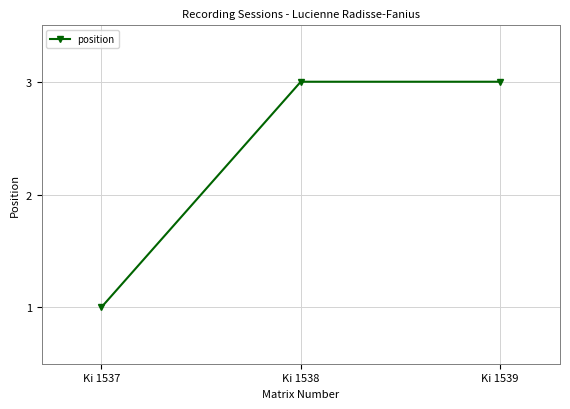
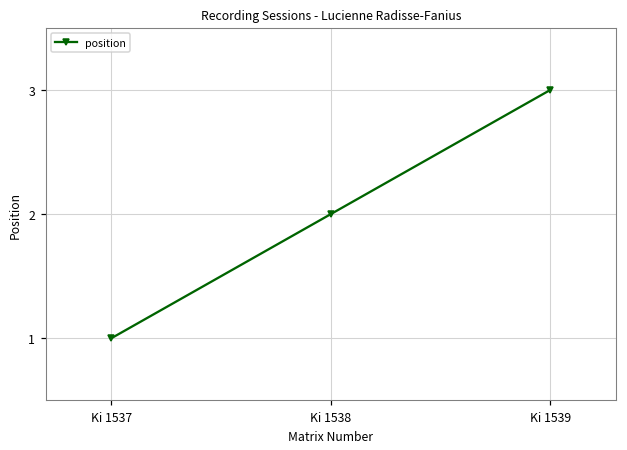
Ki 1538: 3 -> 2
